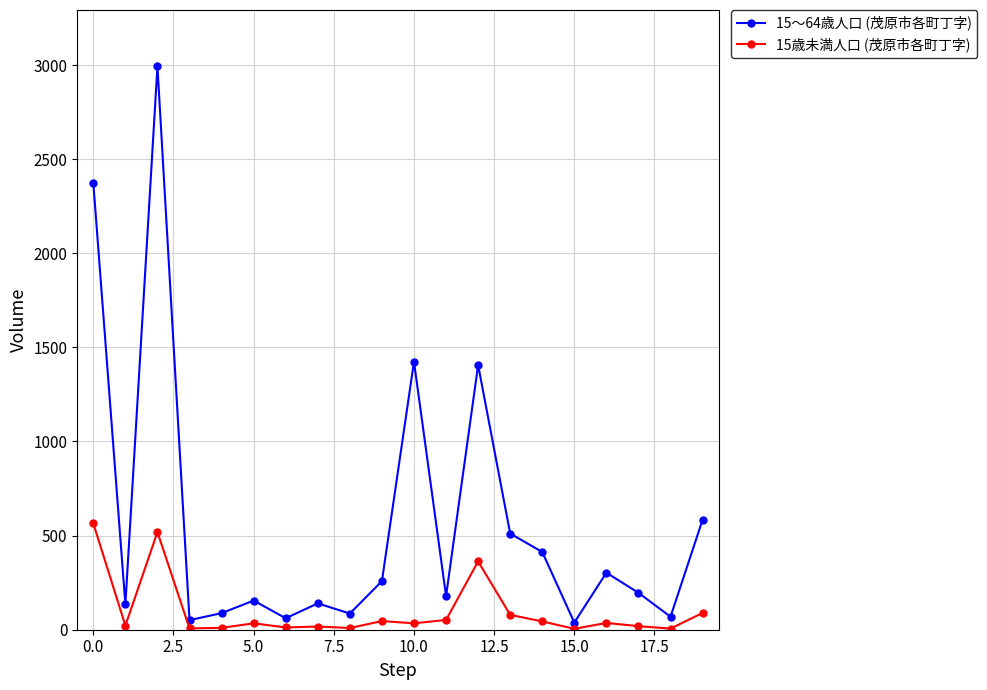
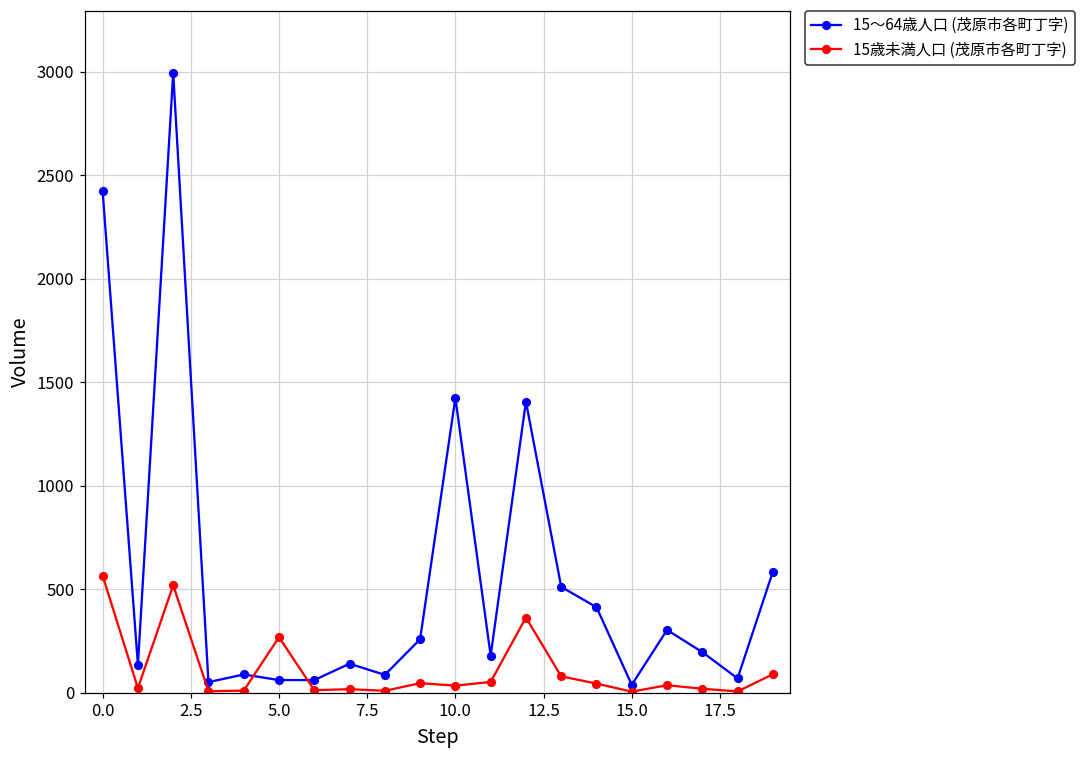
15～64歳人口 (茂原市各町丁字), 0.0: 2370 -> 2420
15～64歳人口 (茂原市各町丁字), 5.0: 160 -> 60
15歳未満人口 (茂原市各町丁字), 5.0: 30 -> 270
